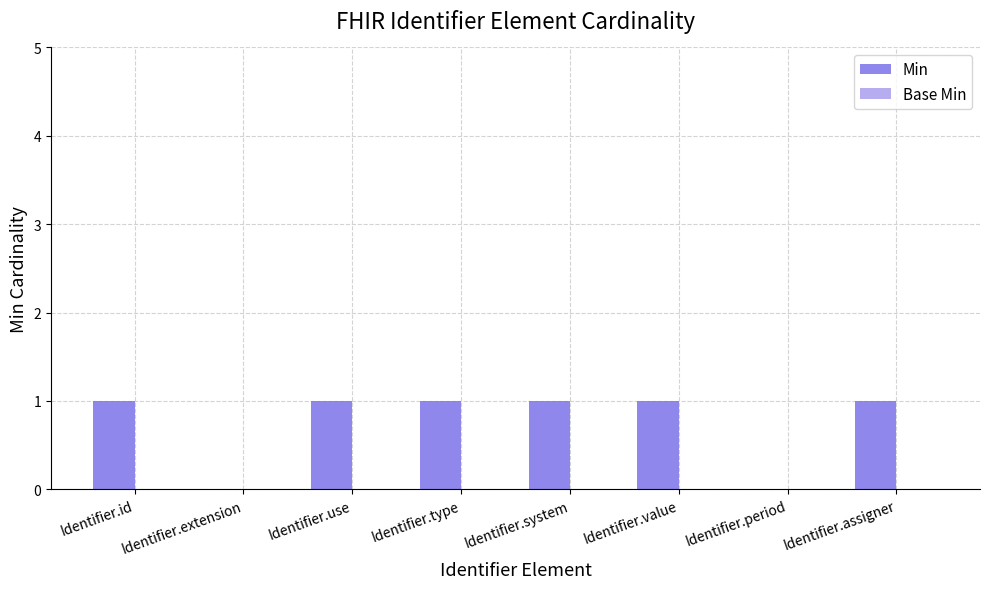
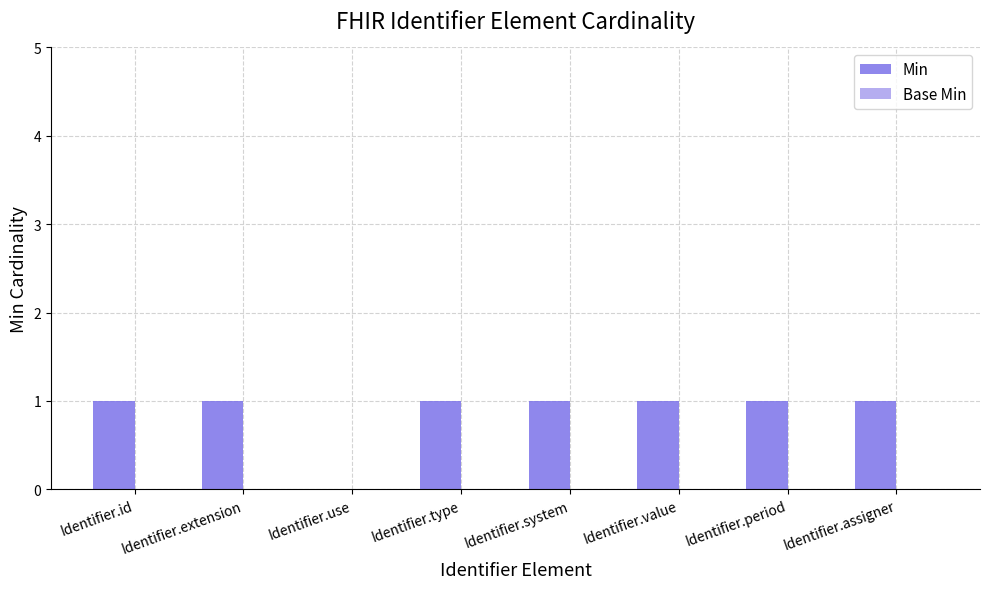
Min, Identifier.extension: 0 -> 1
Min, Identifier.use: 1 -> 0
Min, Identifier.period: 0 -> 1
